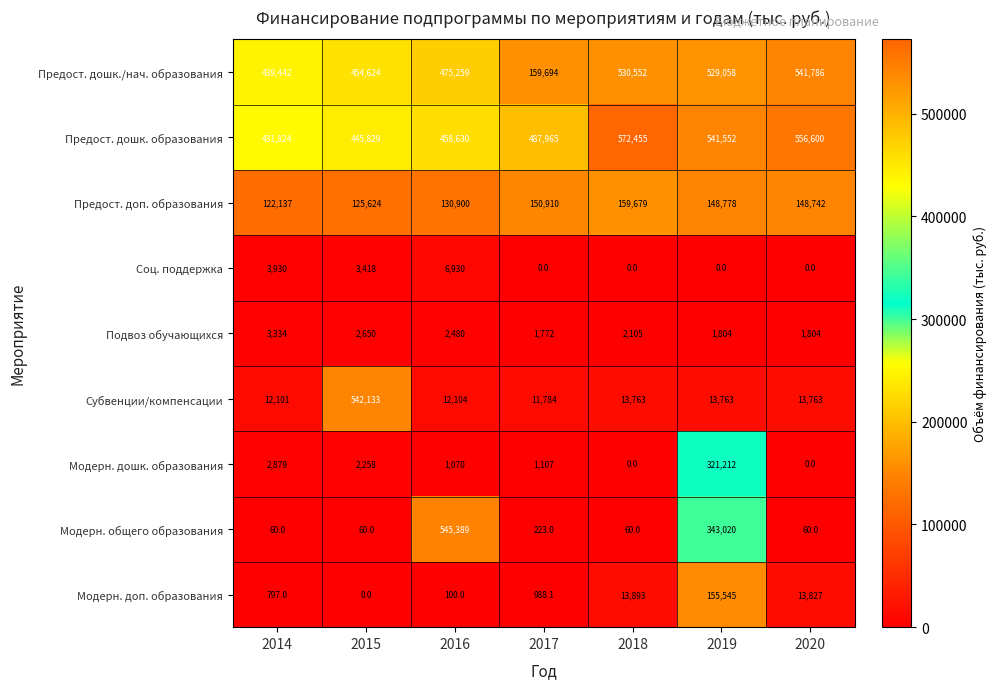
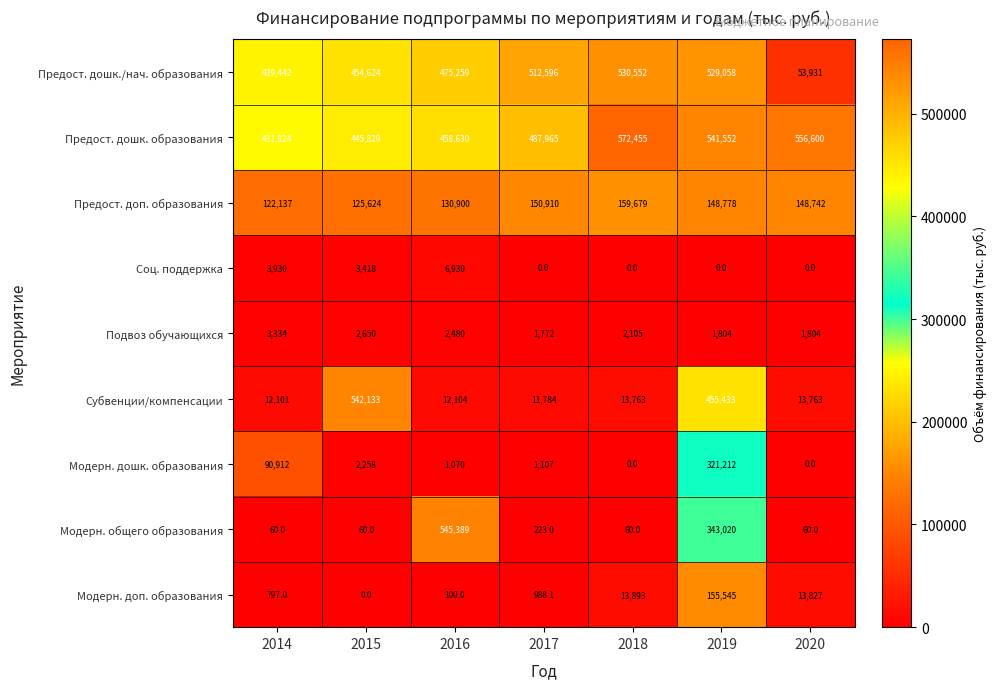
Предост. дошк./нач. образования, 2017: 159,694 -> 512,596
Предост. дошк./нач. образования, 2020: 541,786 -> 53,931
Субвенции/компенсации, 2019: 13,763 -> 455,433
Модерн. дошк. образования, 2014: 2,879 -> 90,912
